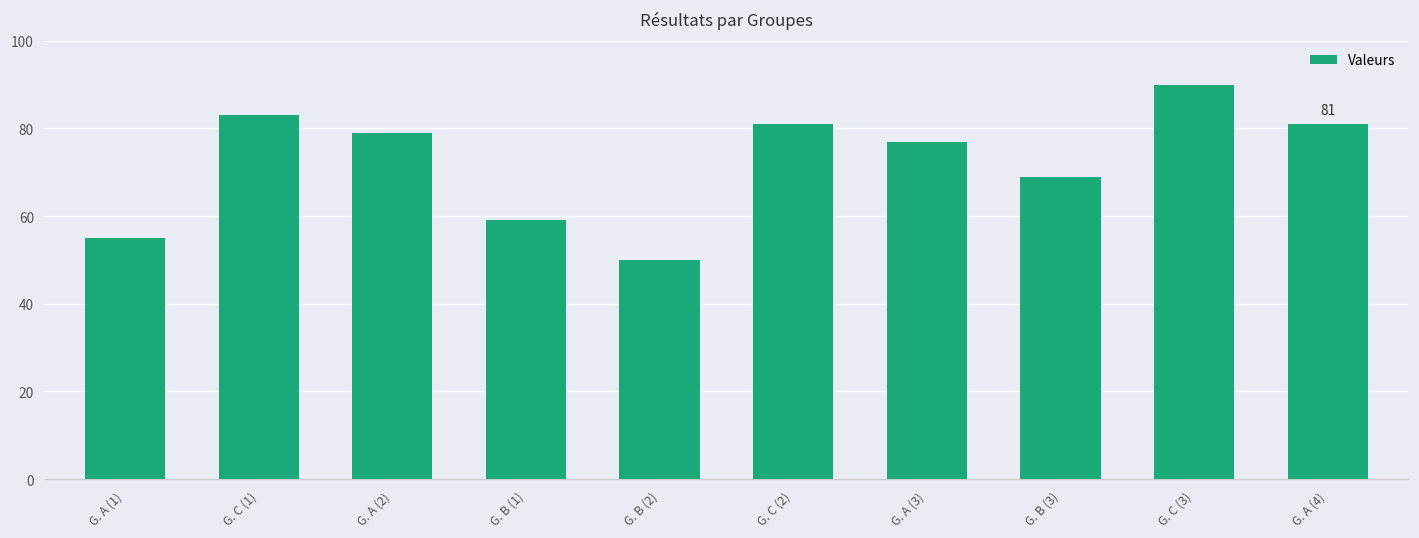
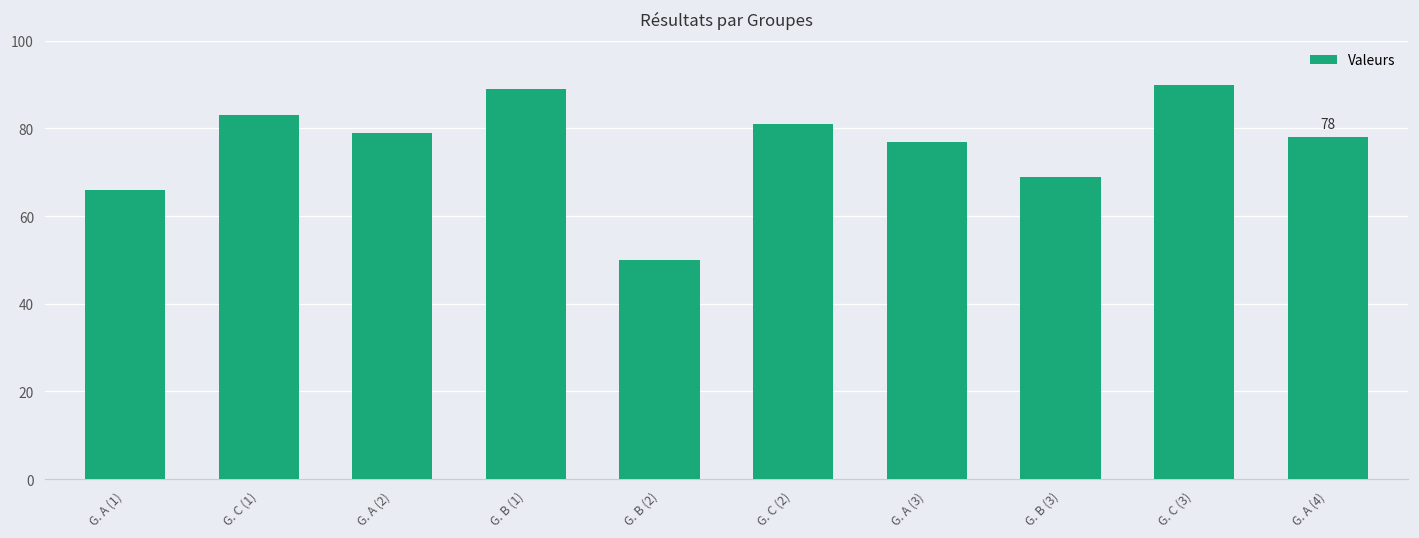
G. A (1): 55 -> 66
G. B (1): 59 -> 89
G. A (4): 81 -> 78
